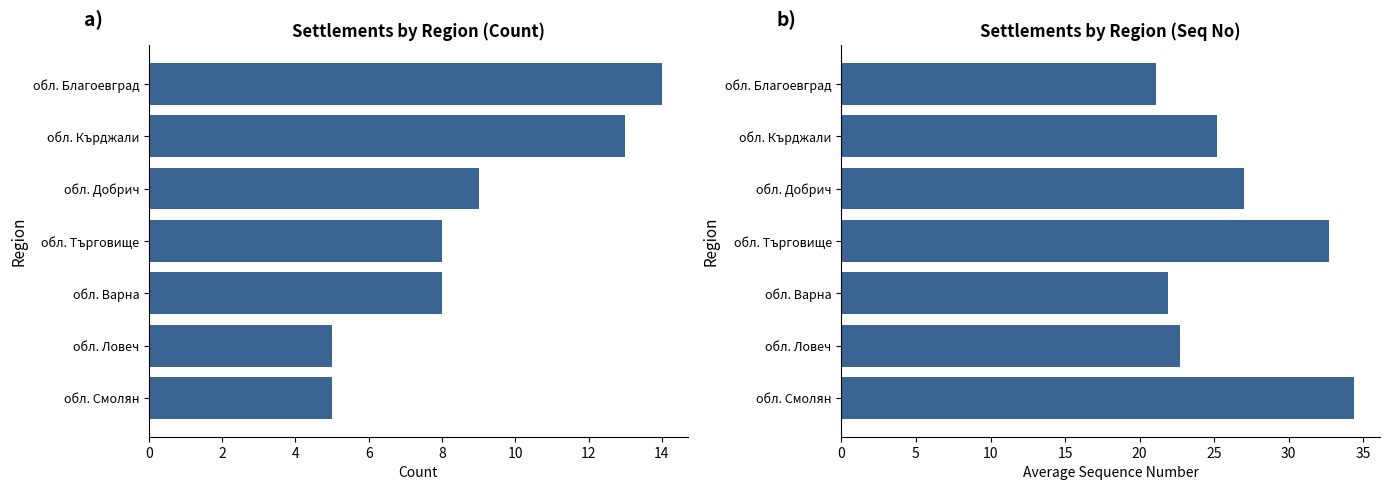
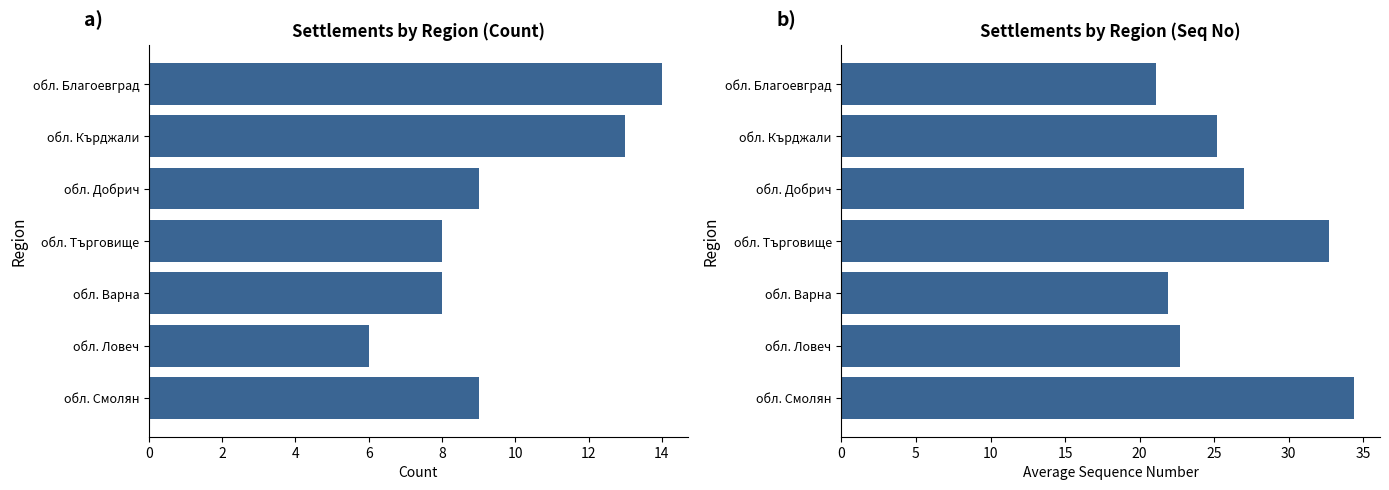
Settlements by Region (Count), обл. Ловеч: 5 -> 6
Settlements by Region (Count), обл. Смолян: 5 -> 9
